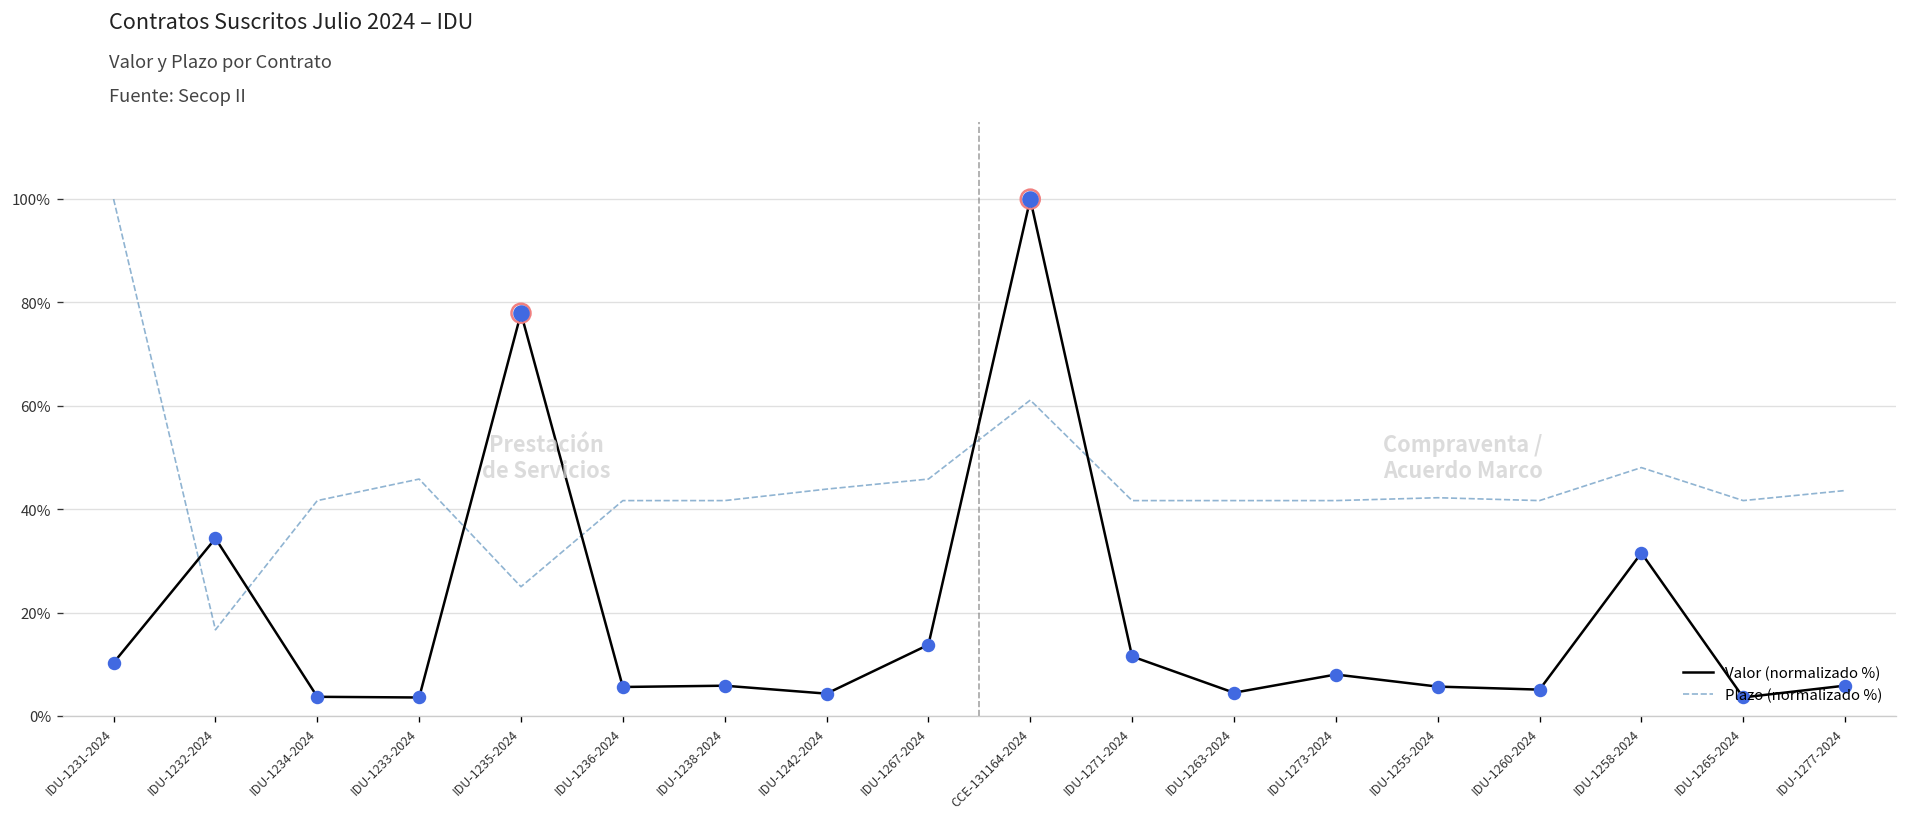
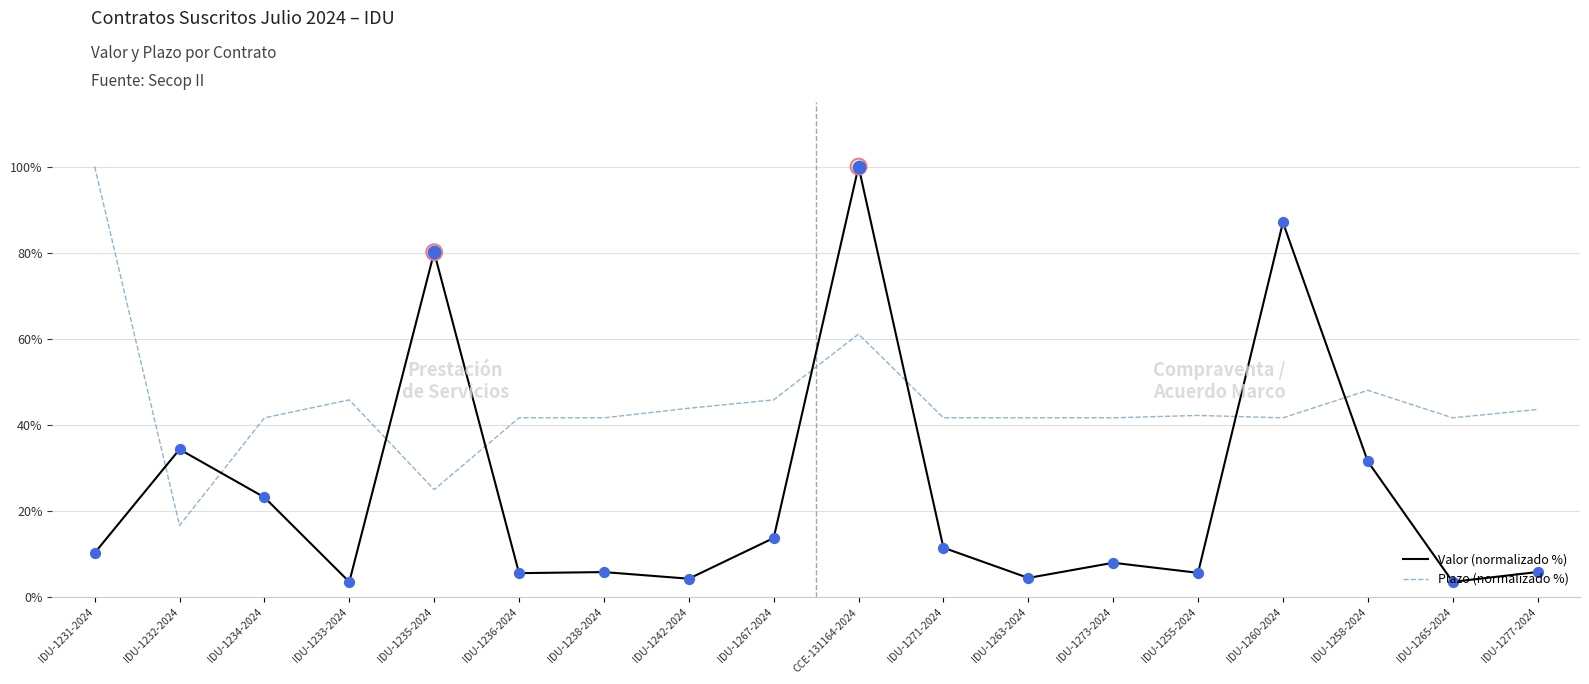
Valor (normalizado %), IDU-1234-2024: 4% -> 23%
Valor (normalizado %), IDU-1235-2024: 78% -> 80%
Valor (normalizado %), IDU-1260-2024: 5% -> 87%
